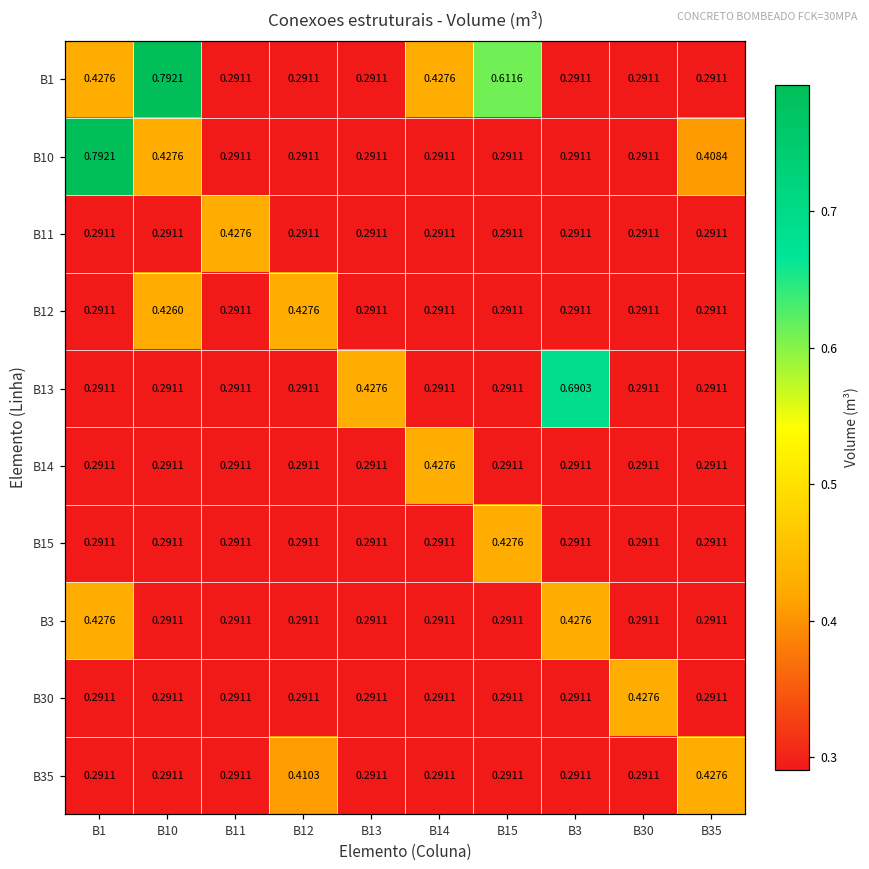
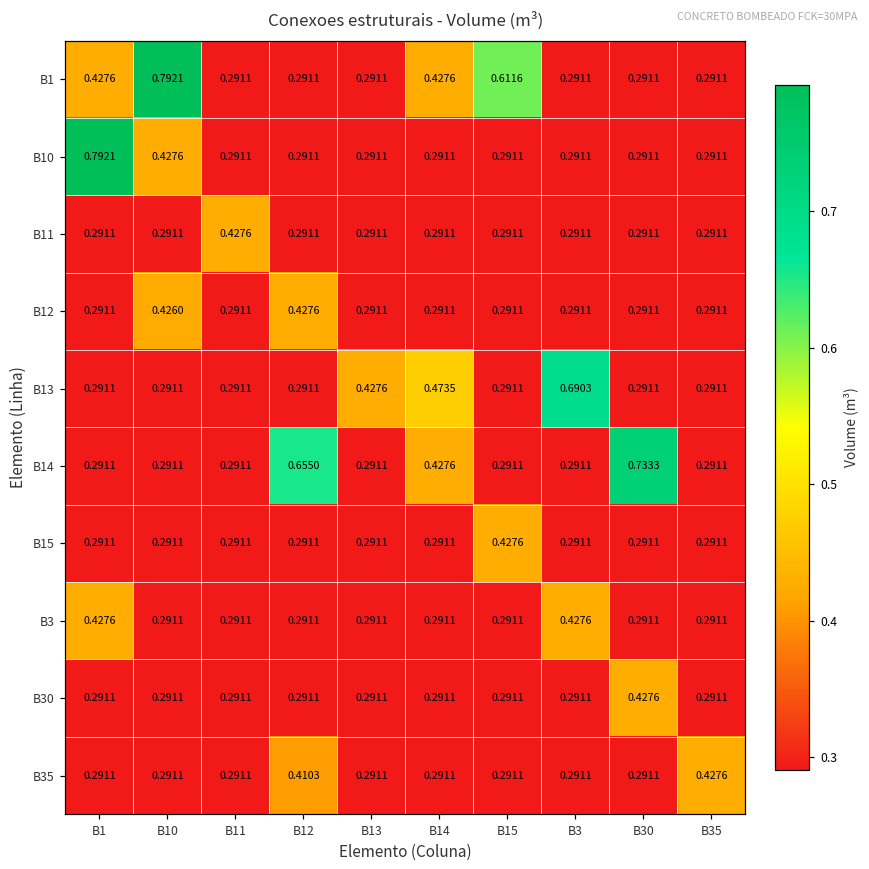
B10, B35: 0.4084 -> 0.2911
B13, B14: 0.2911 -> 0.4735
B14, B12: 0.2911 -> 0.6550
B14, B30: 0.2911 -> 0.7333
